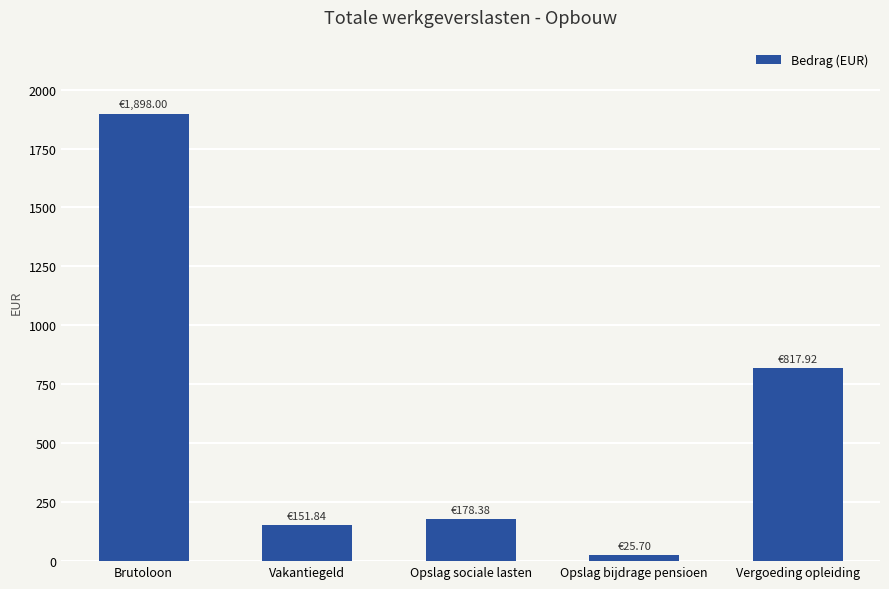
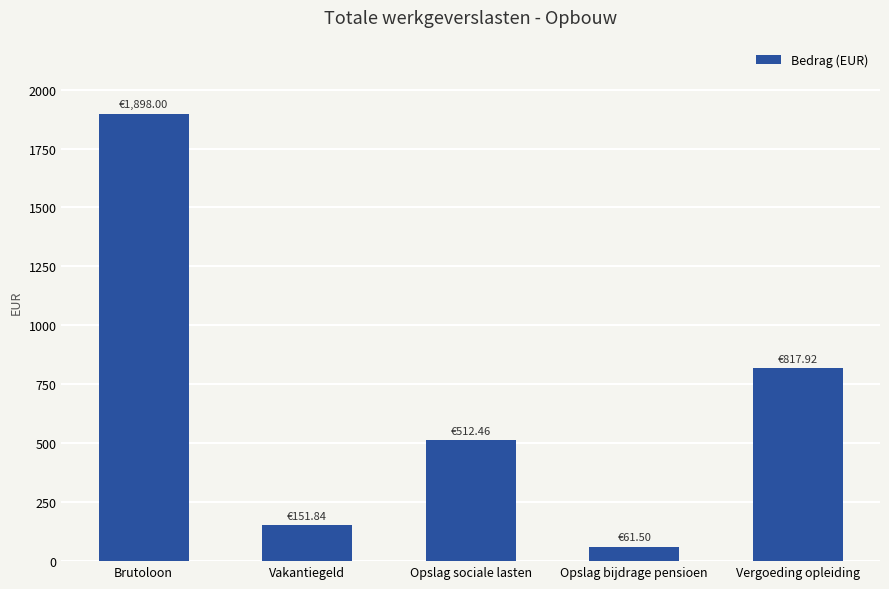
Opslag sociale lasten: €178.38 -> €512.46
Opslag bijdrage pensioen: €25.70 -> €61.50
